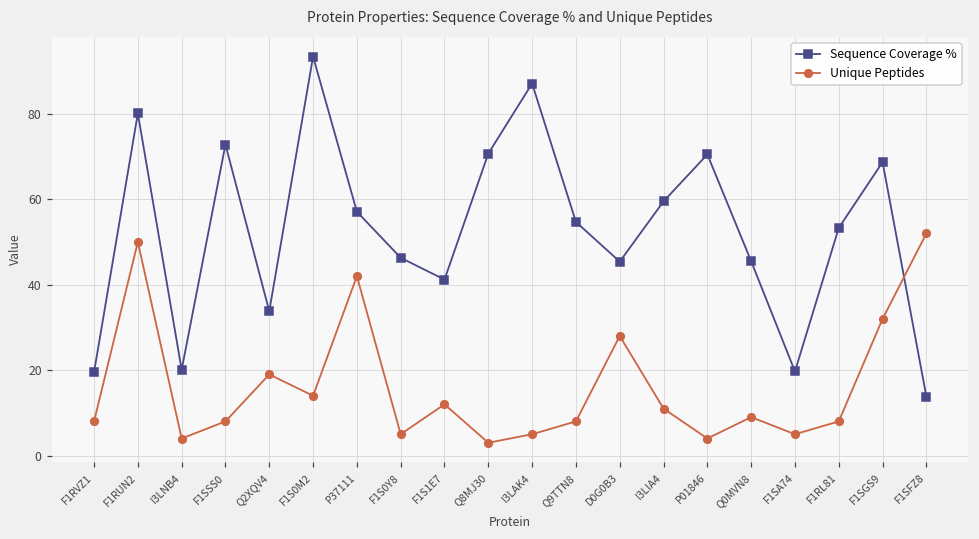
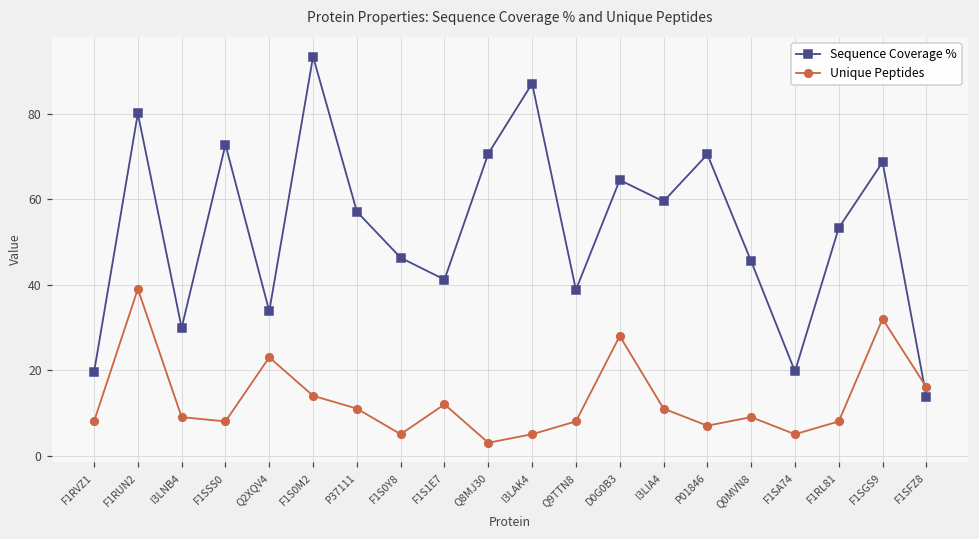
Unique Peptides, F1RUN2: 50 -> 39
Sequence Coverage %, I3LNB4: 20 -> 30
Unique Peptides, I3LNB4: 4 -> 9
Unique Peptides, Q2XQV4: 19 -> 23
Unique Peptides, P37111: 42 -> 11
Sequence Coverage %, Q9TTN8: 55 -> 39
Sequence Coverage %, D0G0B3: 45 -> 65
Unique Peptides, P01846: 4 -> 7
Unique Peptides, F1SFZ8: 52 -> 16
